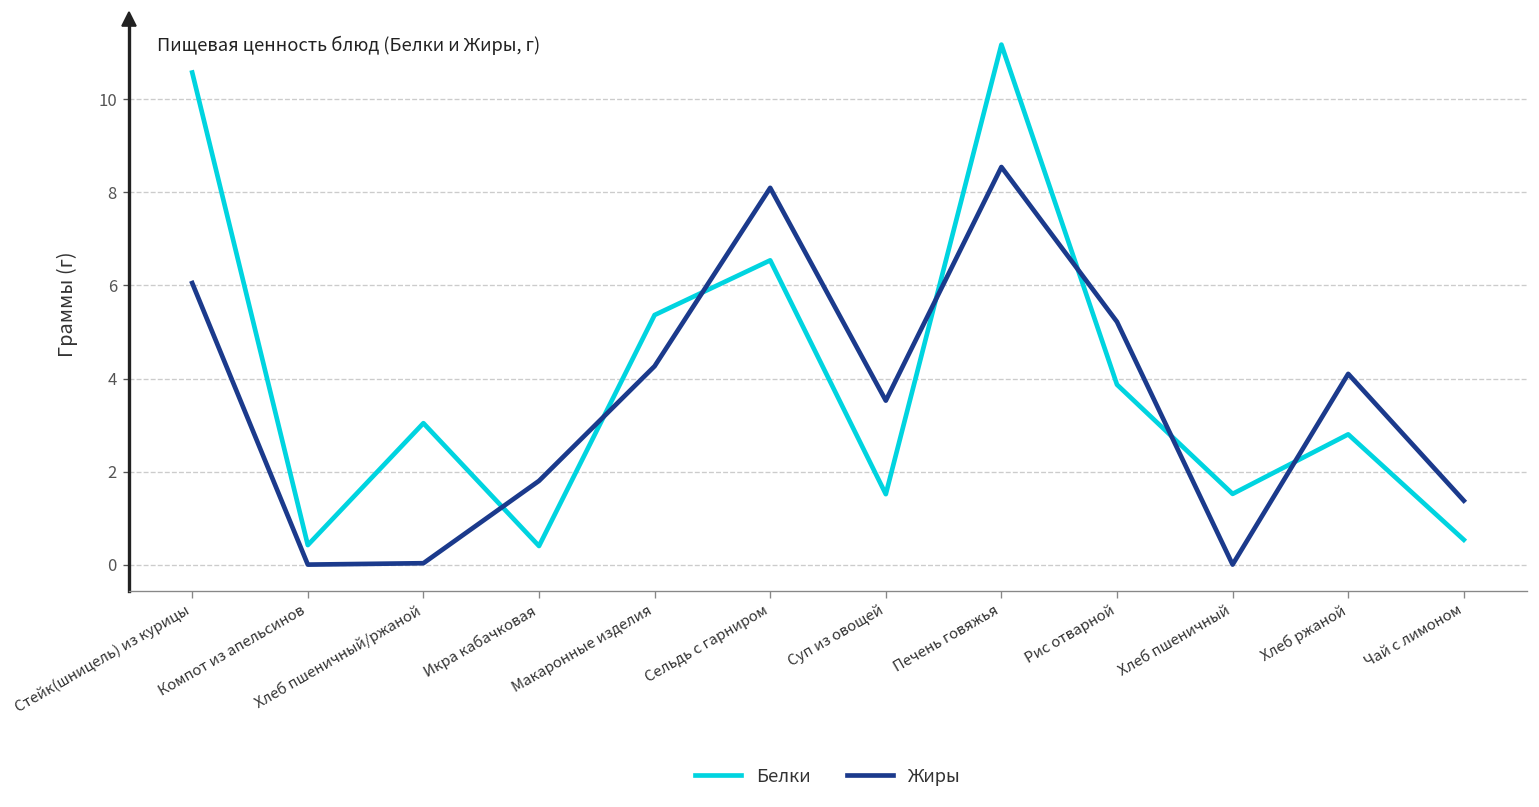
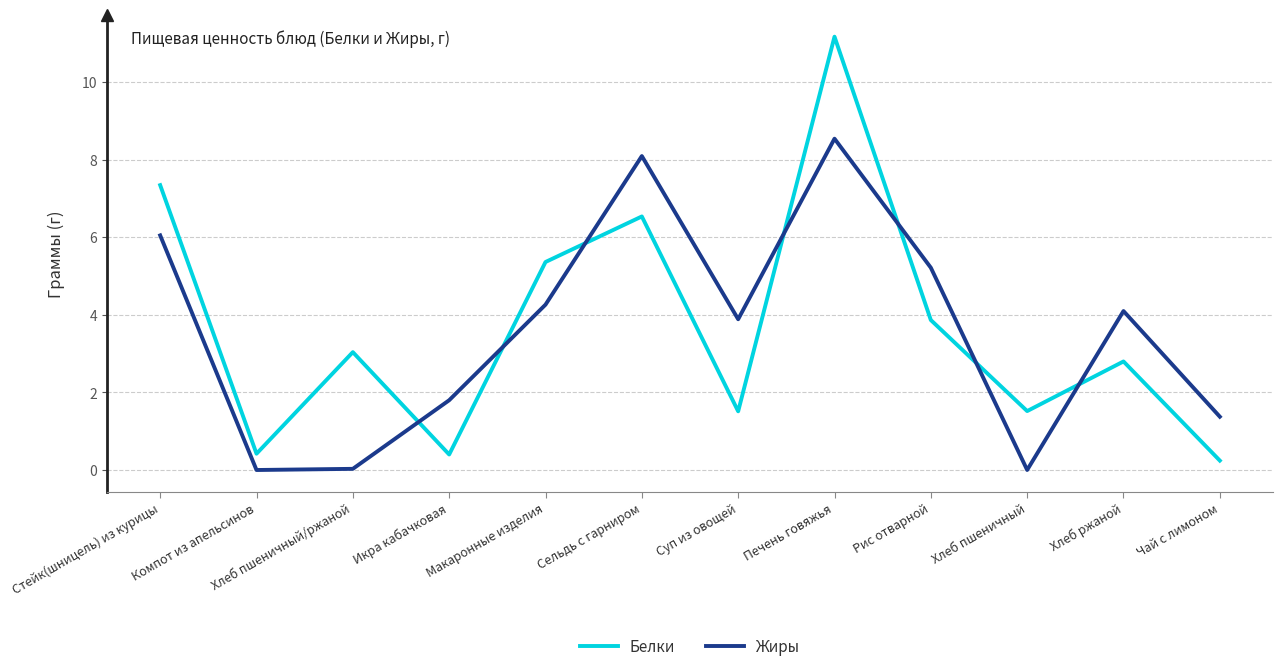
Белки, Стейк(шницель) из курицы: 10.6 -> 7.3
Жиры, Суп из овощей: 3.5 -> 3.9
Белки, Чай с лимоном: 0.5 -> 0.2
